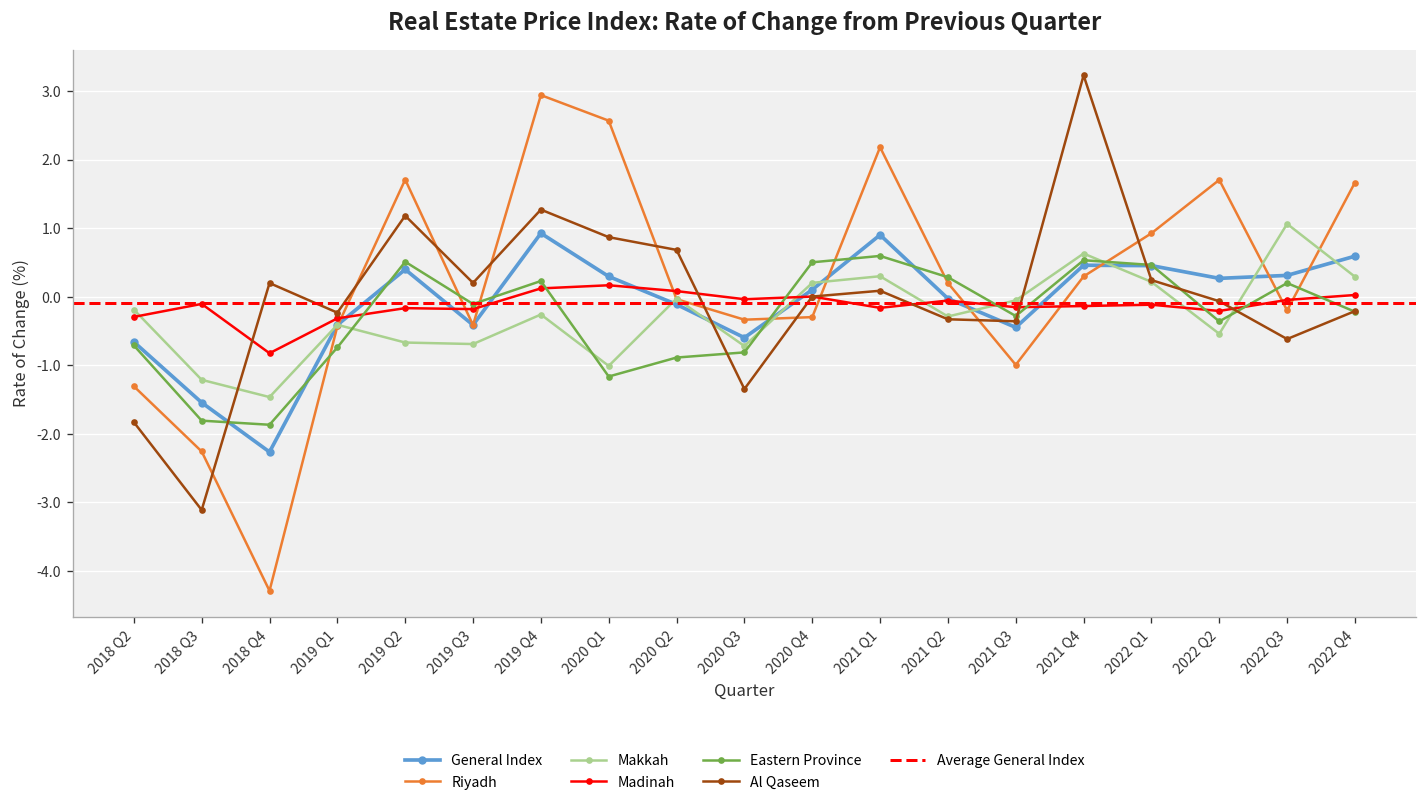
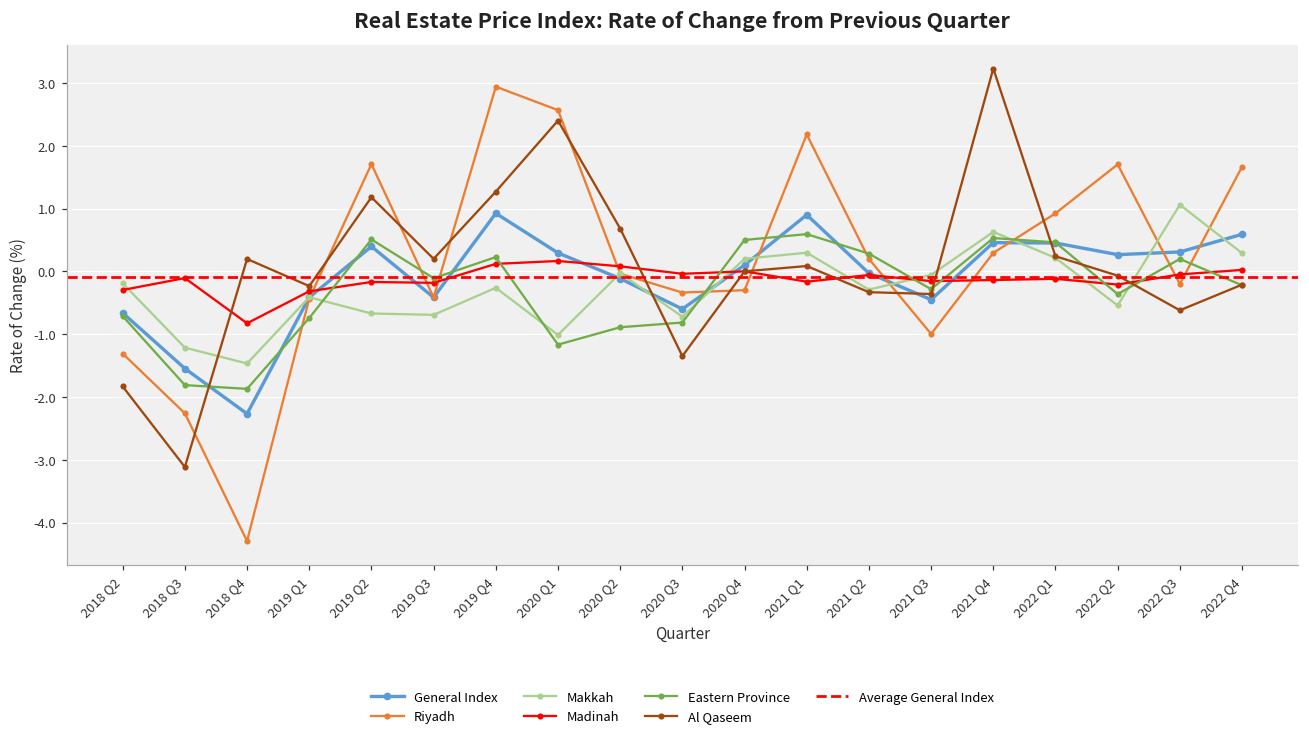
Al Qaseem, 2020 Q1: 0.9 -> 2.4
